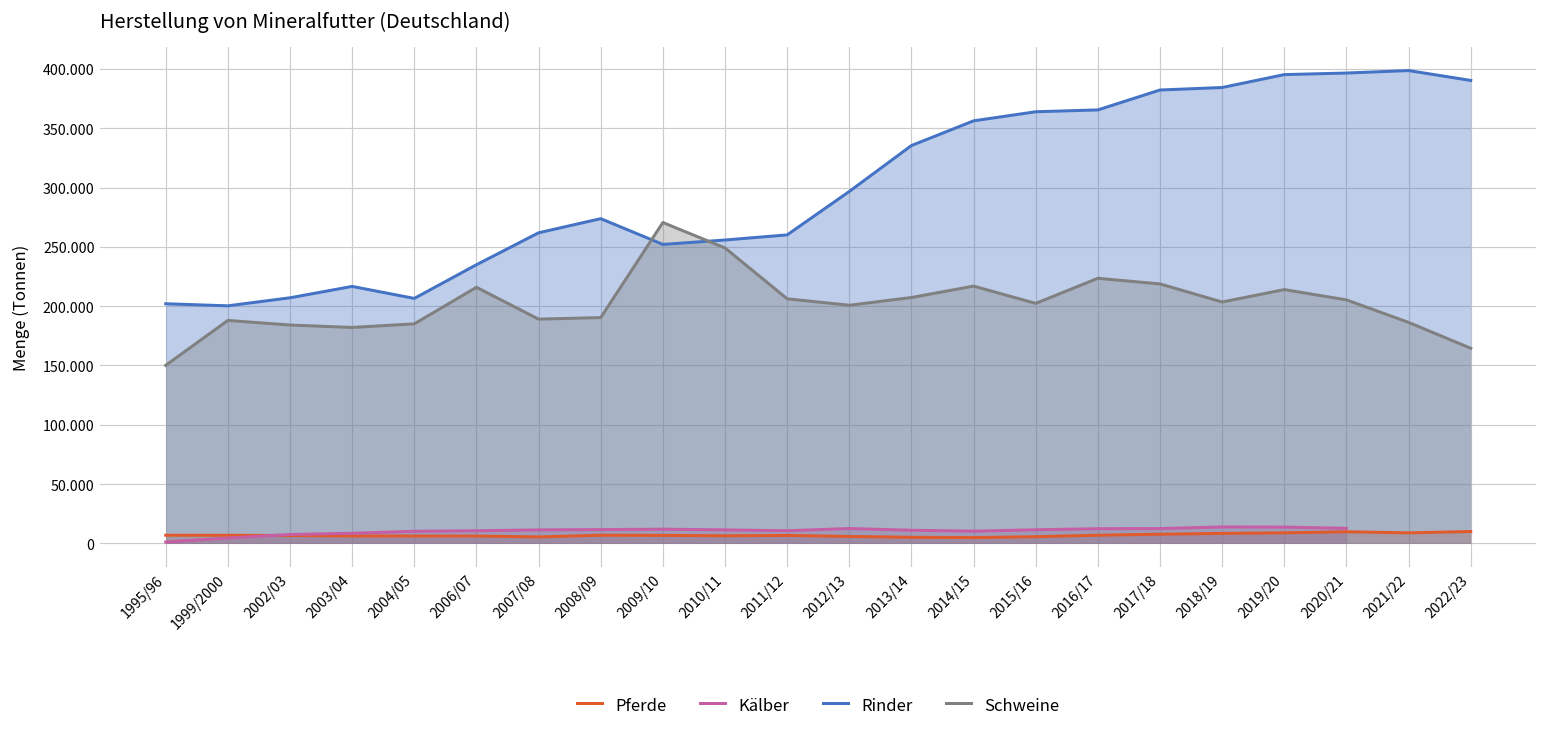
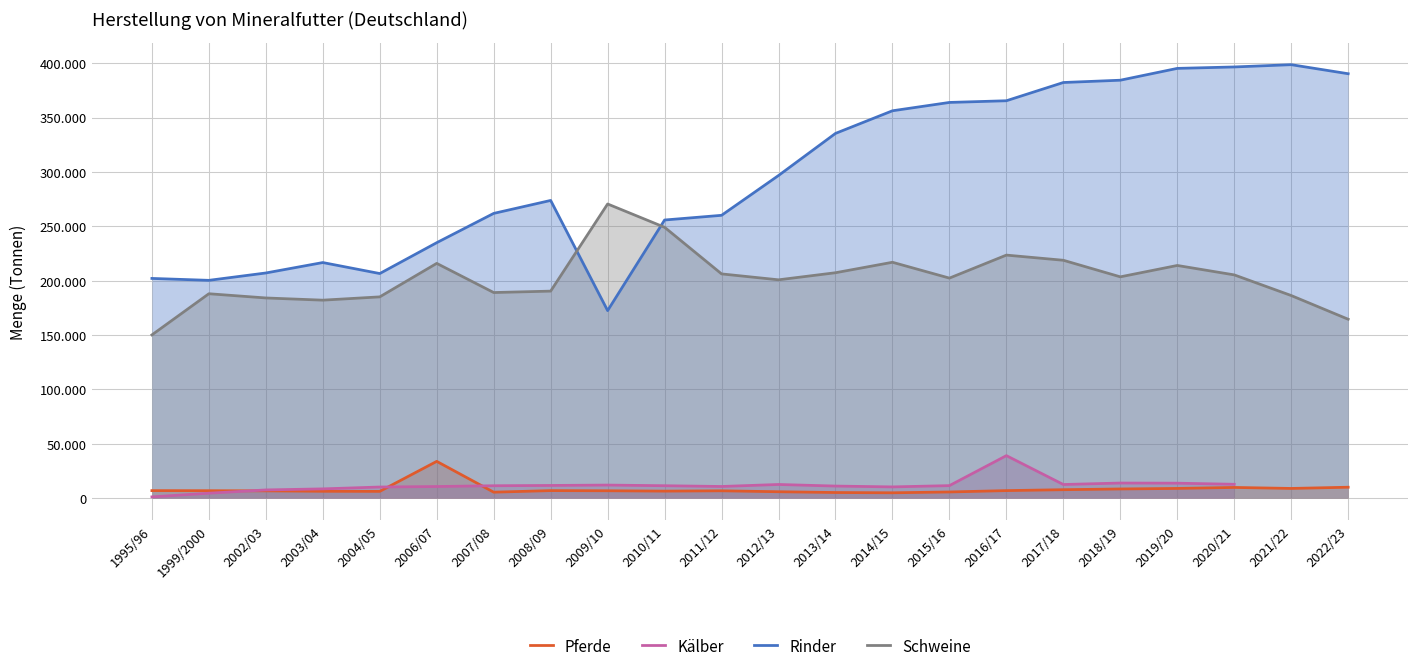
Pferde, 2006/07: 10 -> 30
Rinder, 2009/10: 250 -> 170
Kälber, 2016/17: 10 -> 40
